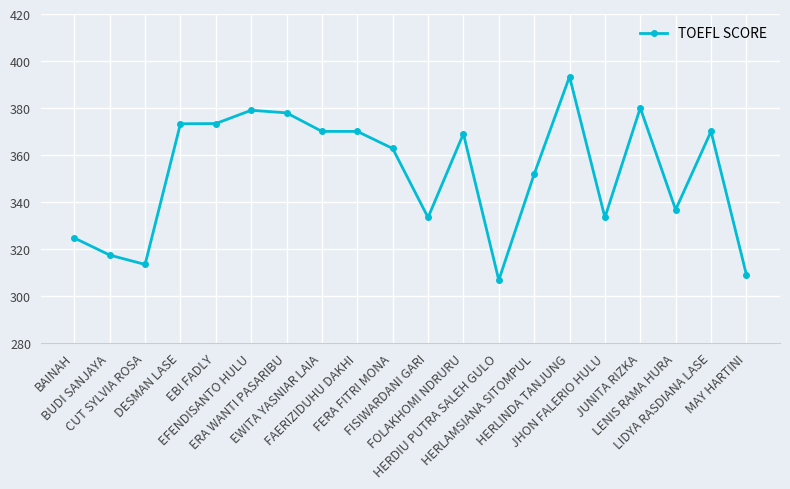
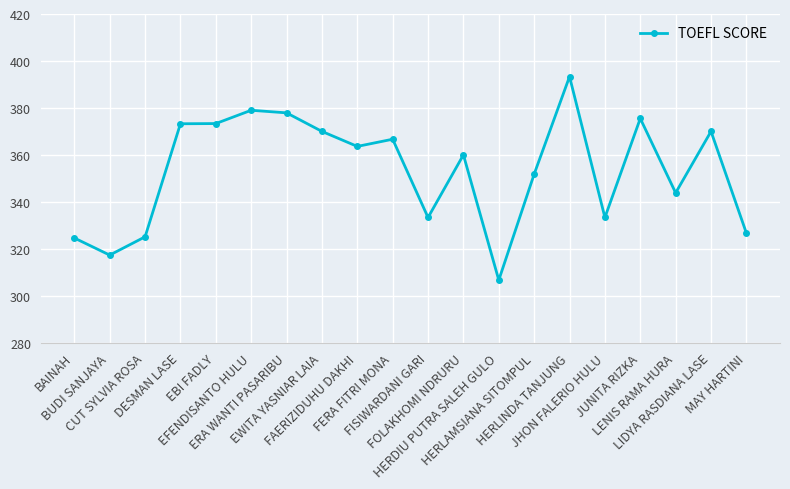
CUT SYLVIA ROSA: 313 -> 325
FAERIZIDUHU DAKHI: 370 -> 364
FERA FITRI MONA: 363 -> 367
FOLAKHOMI NDRURU: 369 -> 360
JUNITA RIZKA: 380 -> 376
LENIS RAMA HURA: 337 -> 344
MAY HARTINI: 309 -> 327
